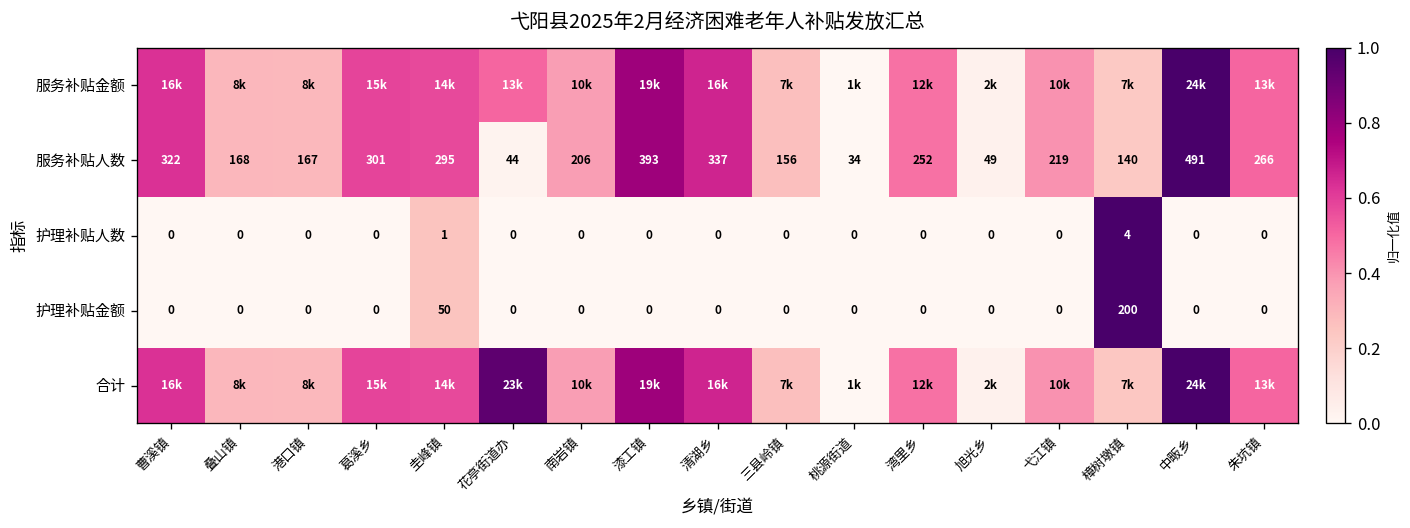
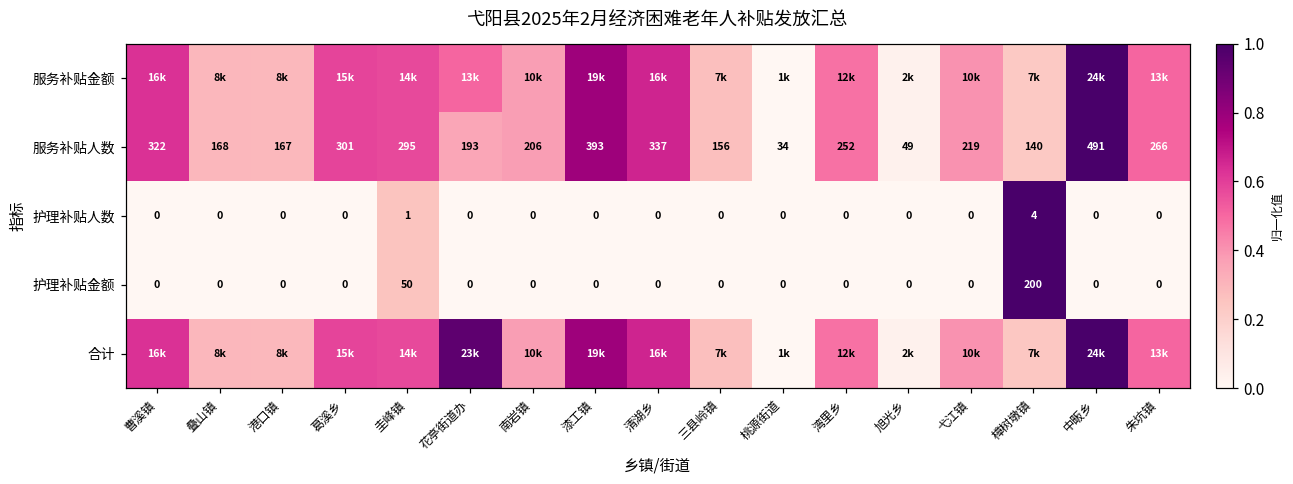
服务补贴人数, 花亭街道办: 44 -> 193
